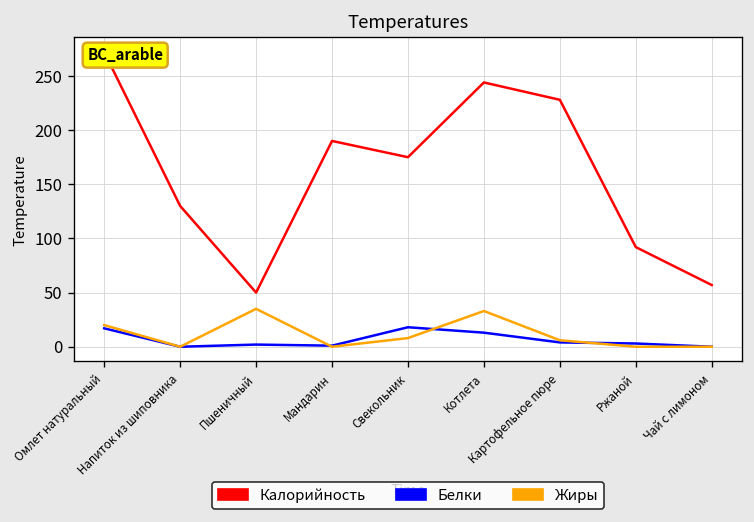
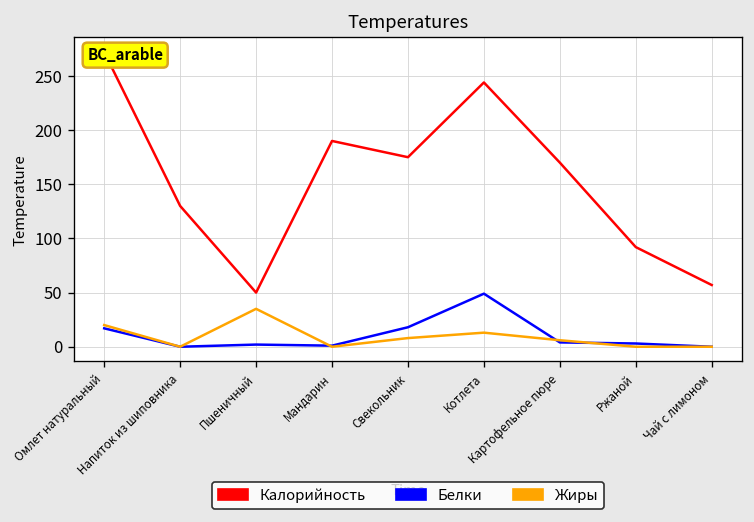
Белки, Котлета: 10 -> 50
Жиры, Котлета: 30 -> 10
Калорийность, Картофельное пюре: 230 -> 170
